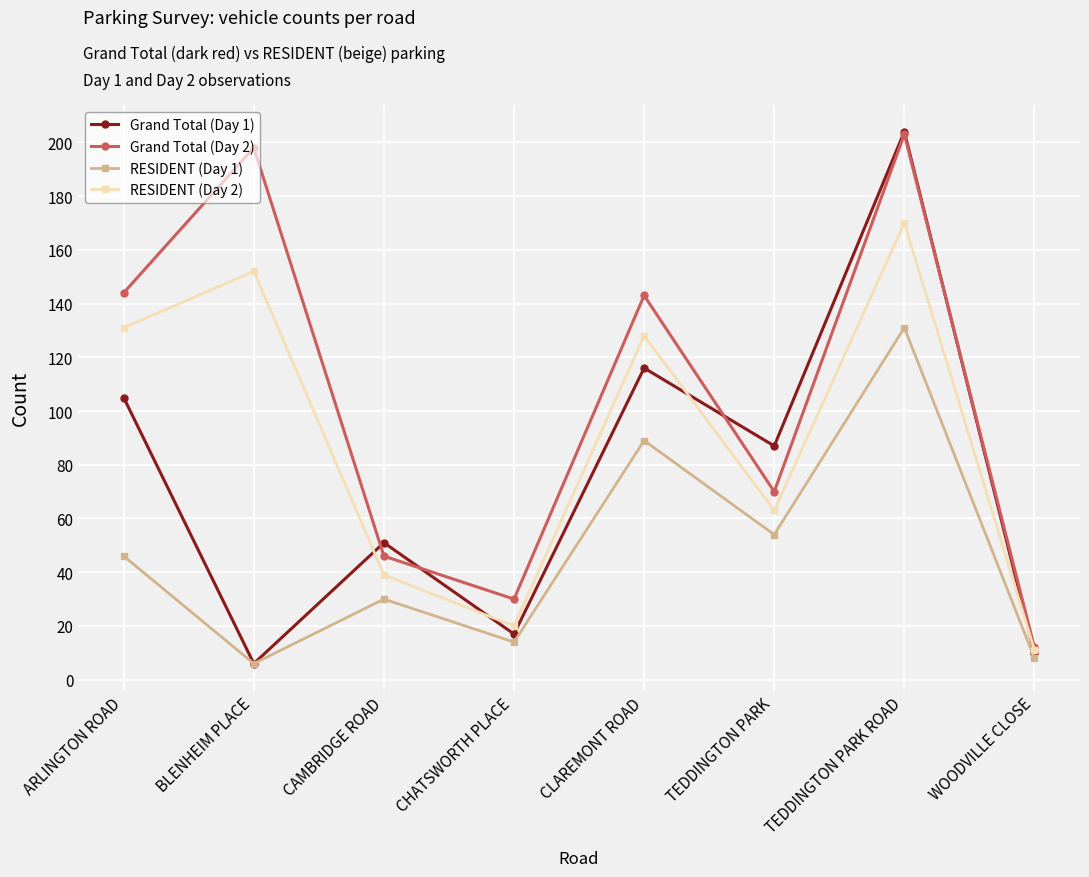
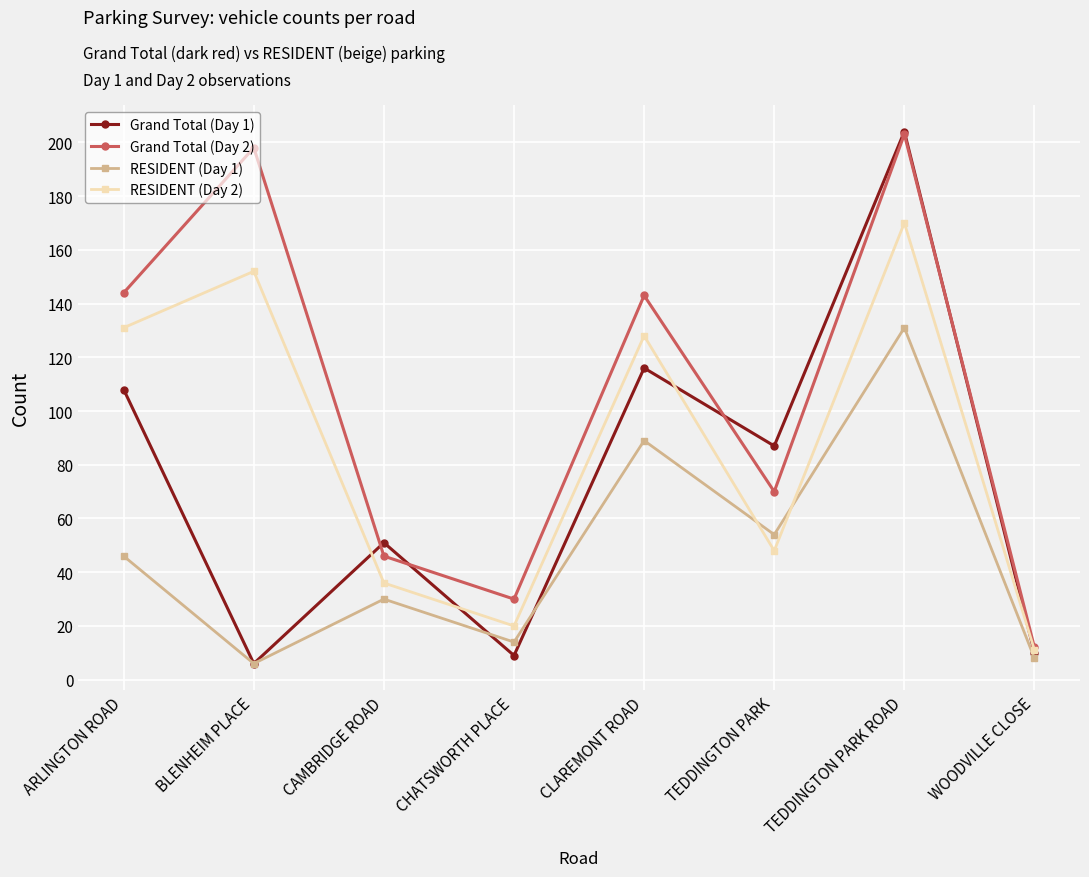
Grand Total (Day 1), ARLINGTON ROAD: 105 -> 108
RESIDENT (Day 2), CAMBRIDGE ROAD: 39 -> 36
Grand Total (Day 1), CHATSWORTH PLACE: 17 -> 9
RESIDENT (Day 2), TEDDINGTON PARK: 63 -> 48
